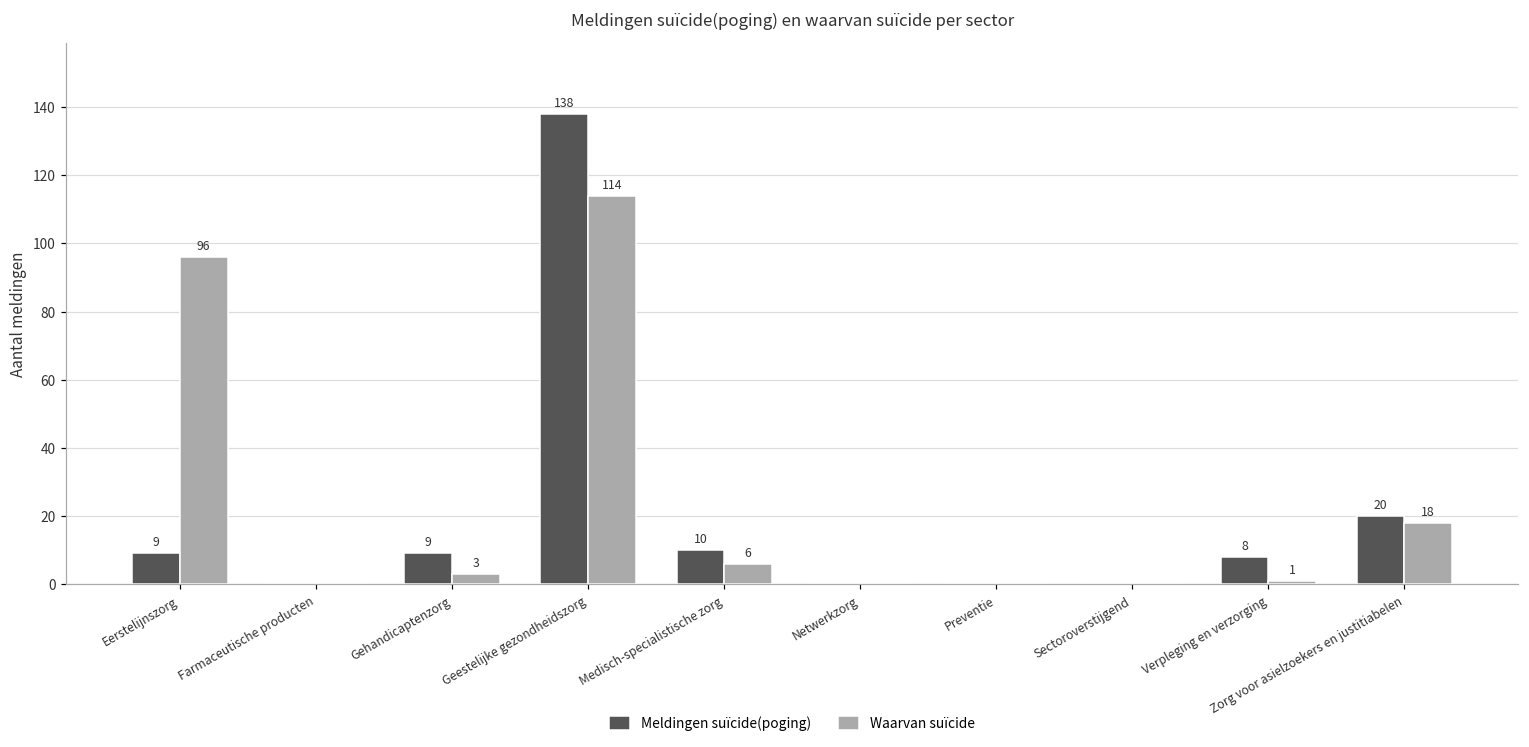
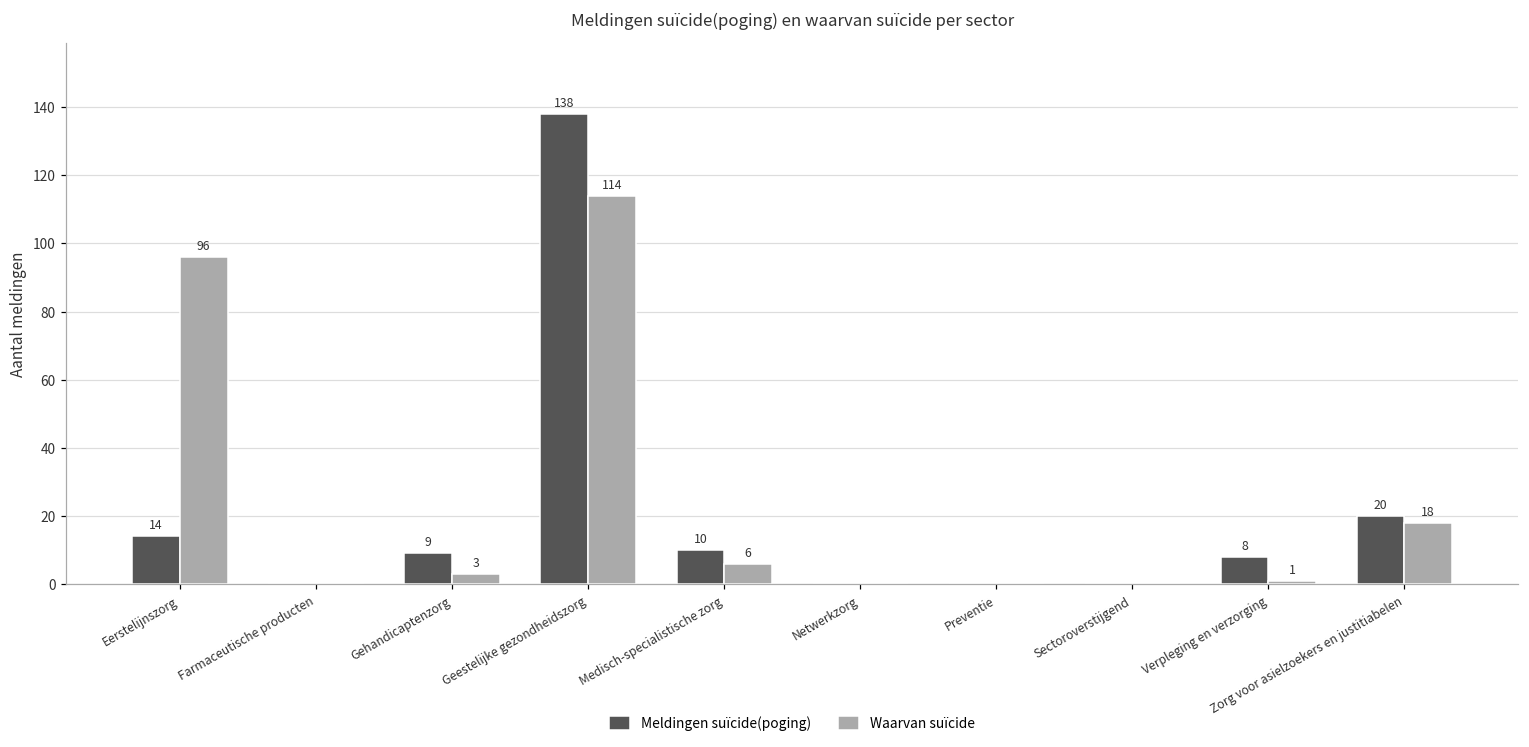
Meldingen suïcide(poging), Eerstelijnszorg: 9 -> 14
